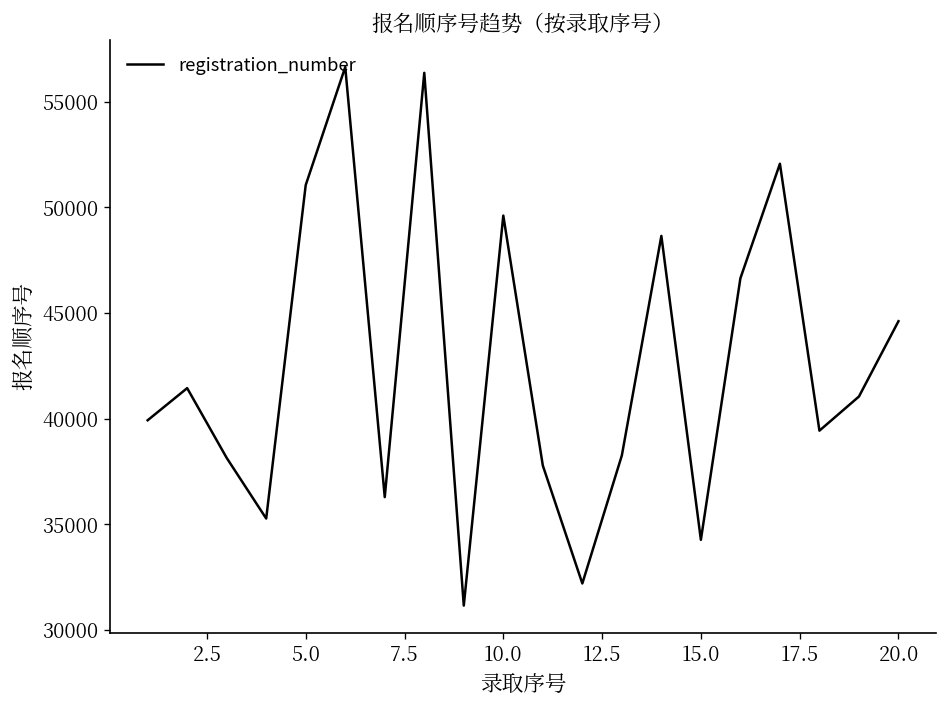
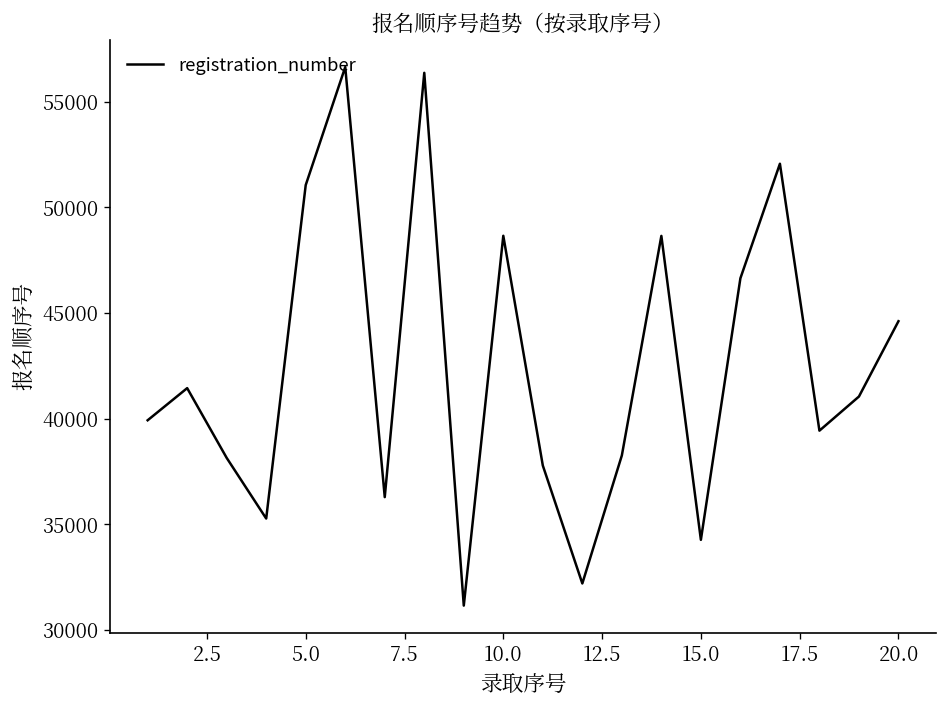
10.0: 49600 -> 48700
